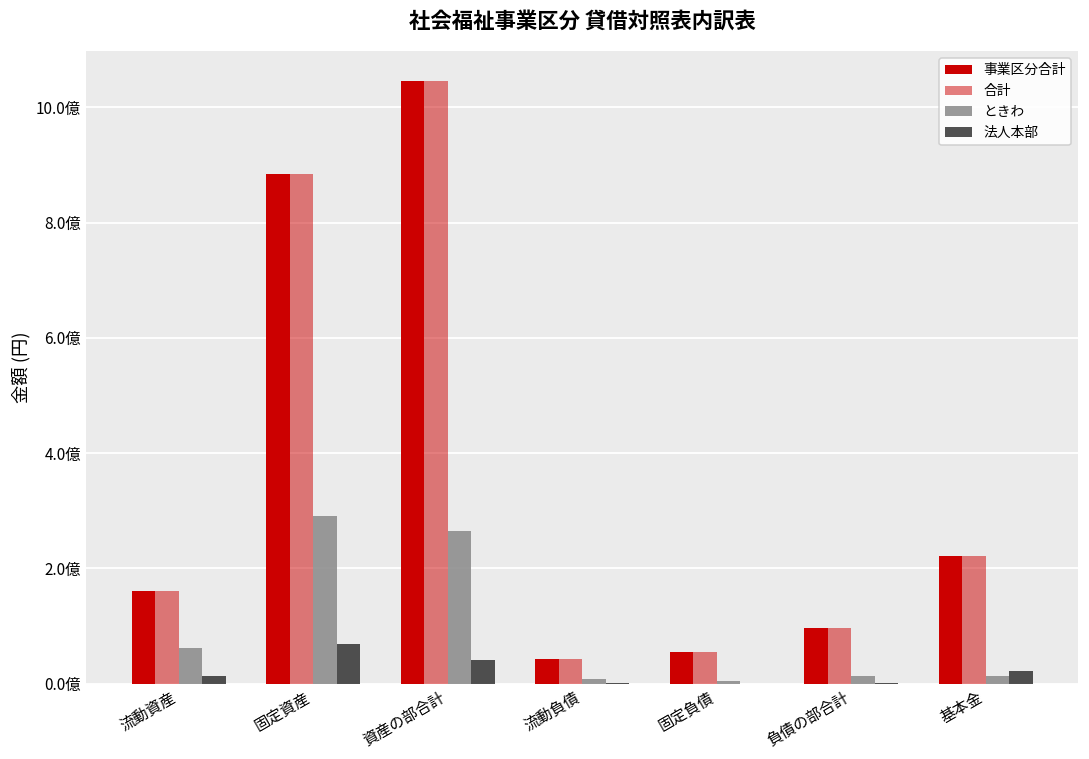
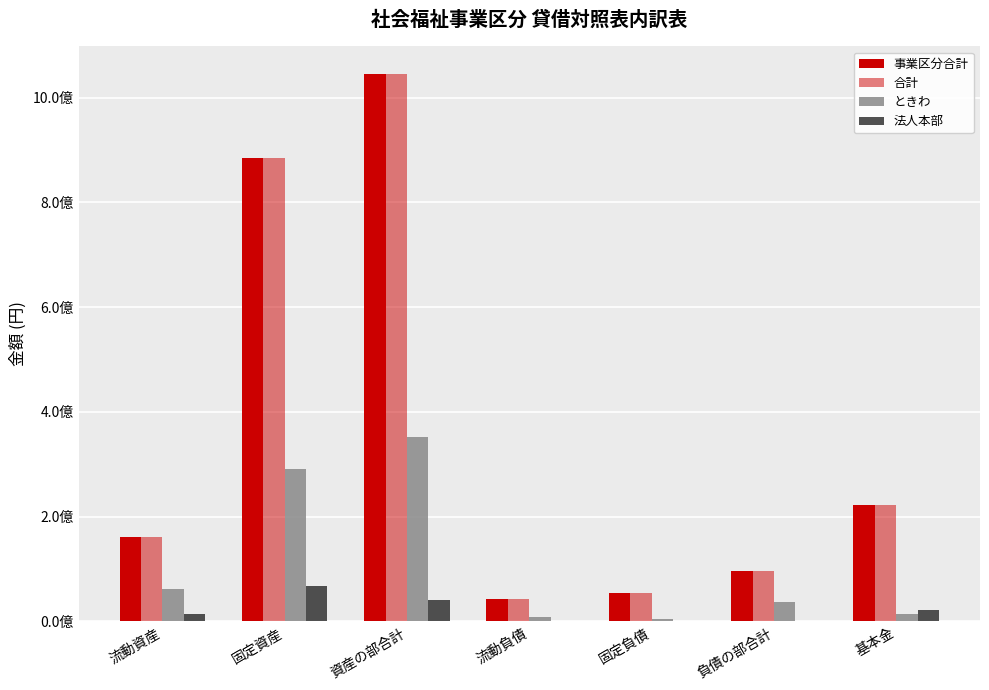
ときわ, 資産の部合計: 2.6億 -> 3.5億
ときわ, 負債の部合計: 0.1億 -> 0.4億
